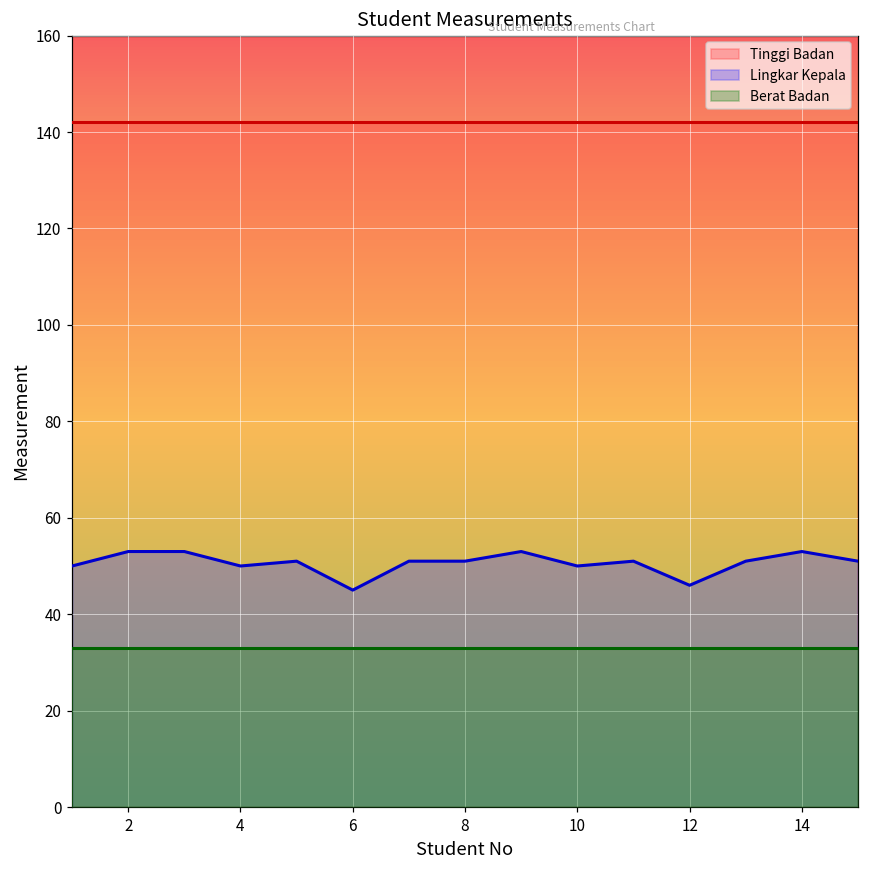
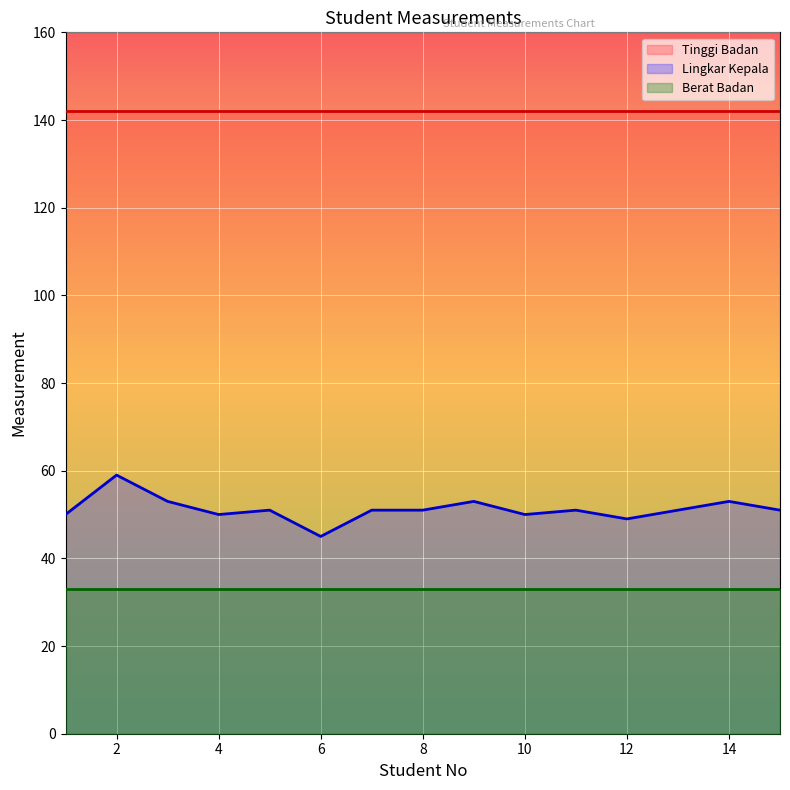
Lingkar Kepala, 2: 53 -> 59
Lingkar Kepala, 12: 46 -> 49
